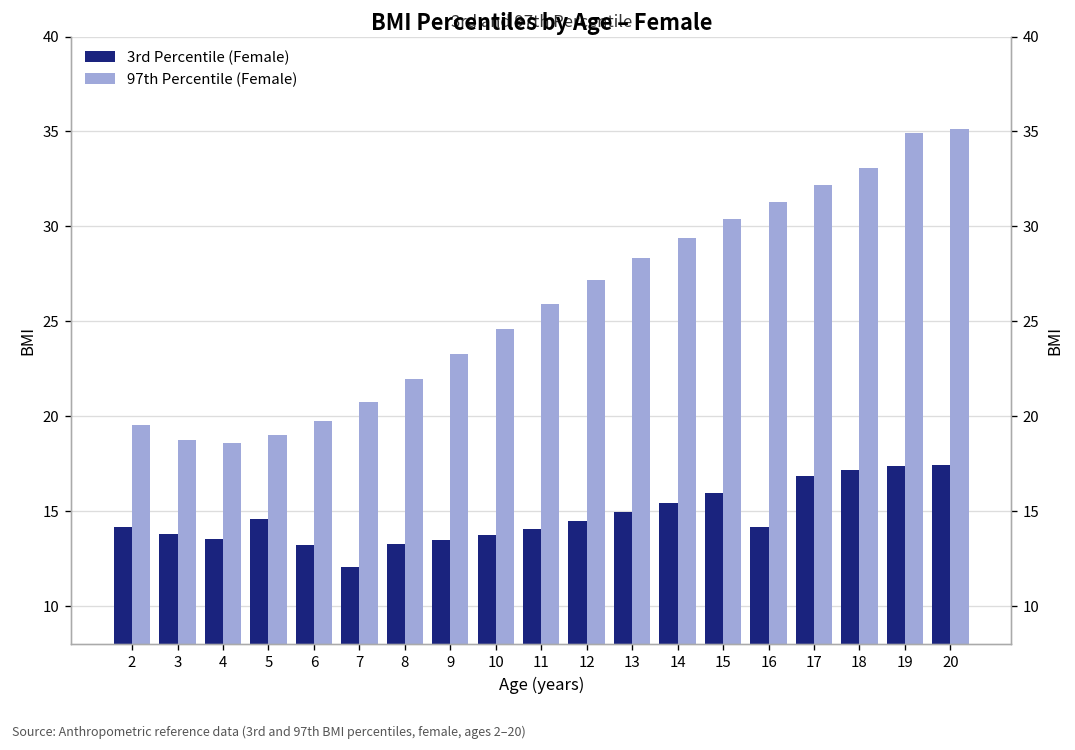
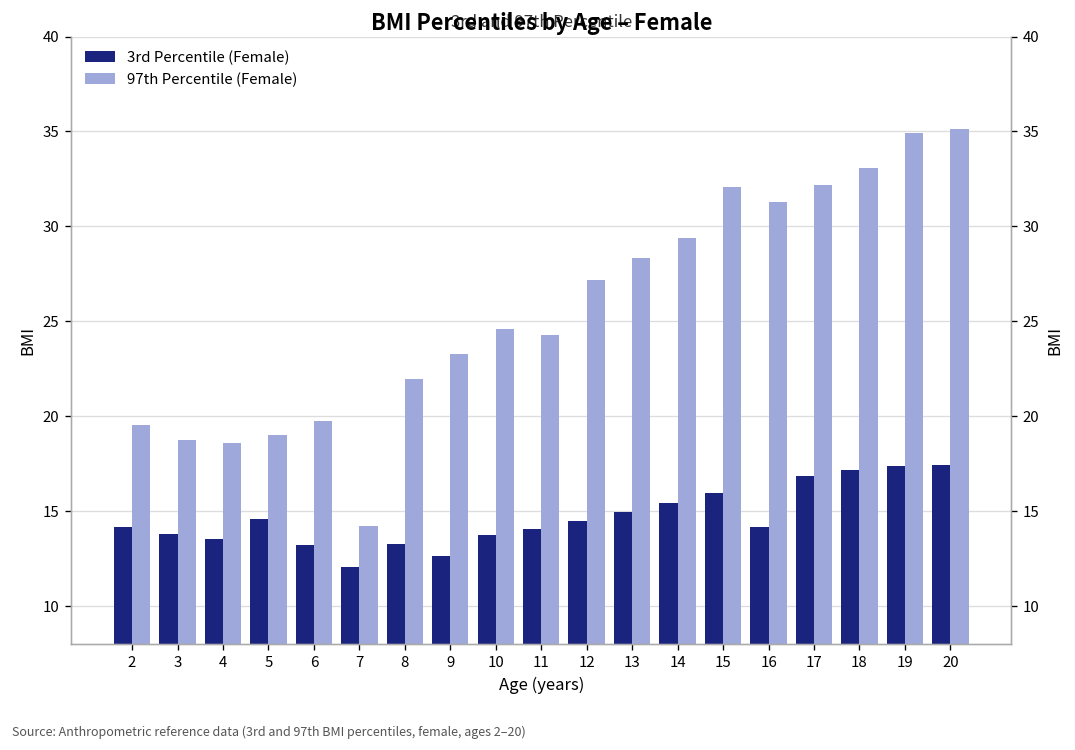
97th Percentile (Female), 7: 20.8 -> 14.2
3rd Percentile (Female), 9: 13.5 -> 12.7
97th Percentile (Female), 11: 25.9 -> 24.3
97th Percentile (Female), 15: 30.4 -> 32.1
